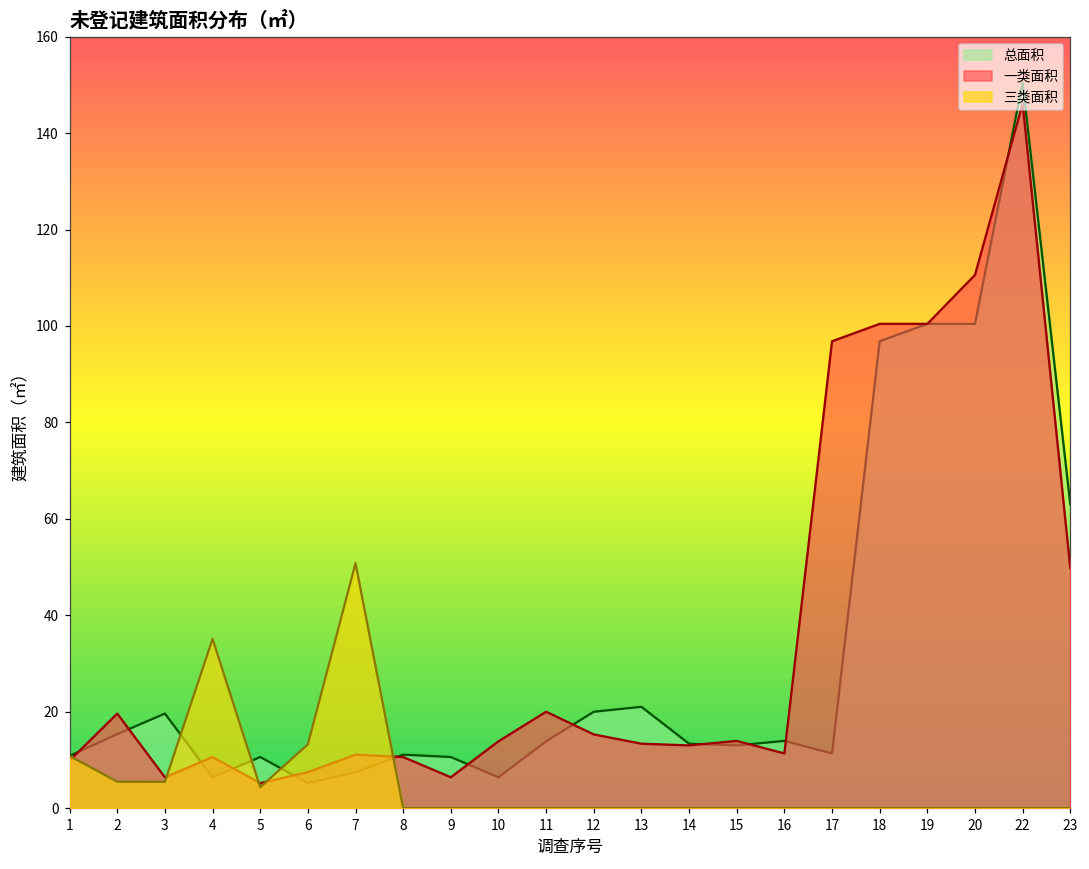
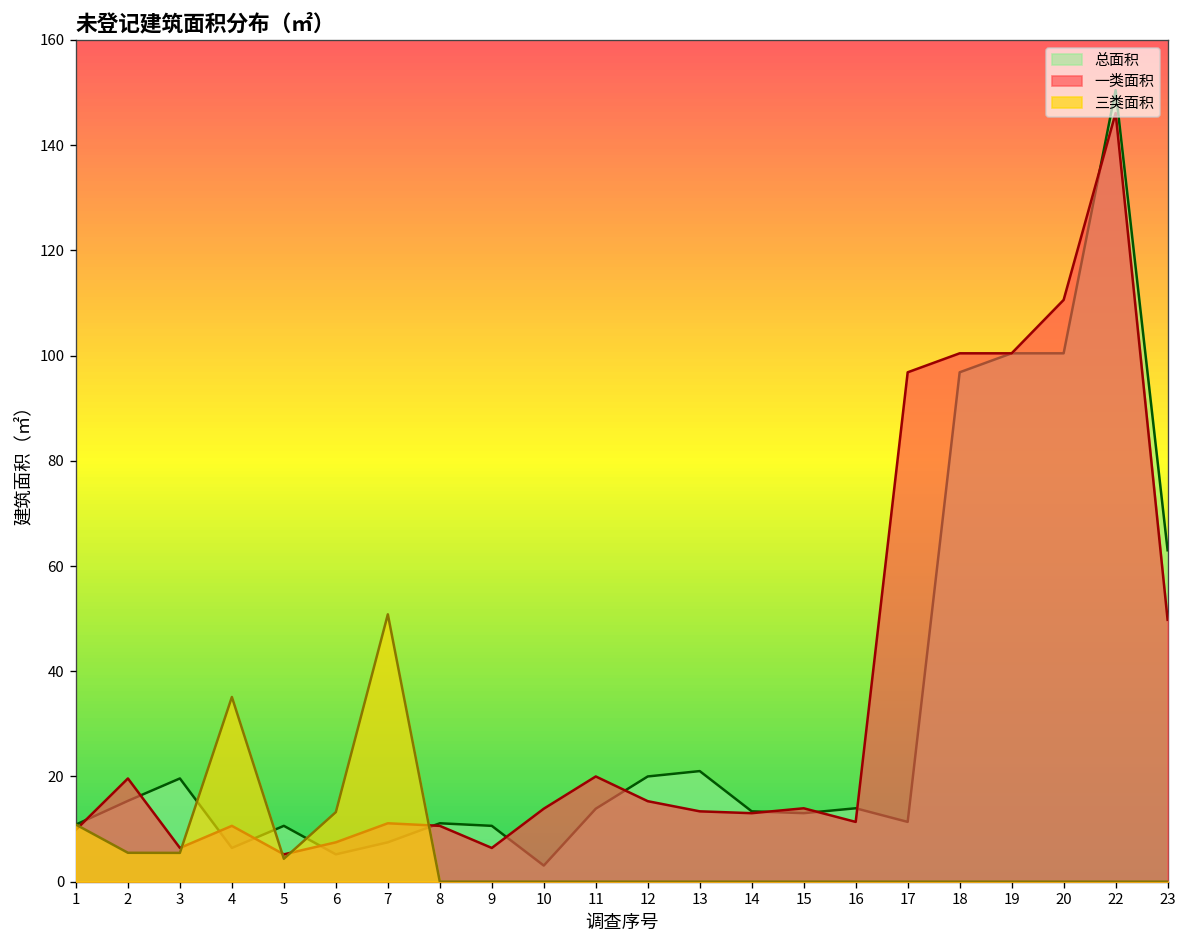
总面积, 10: 6 -> 3
